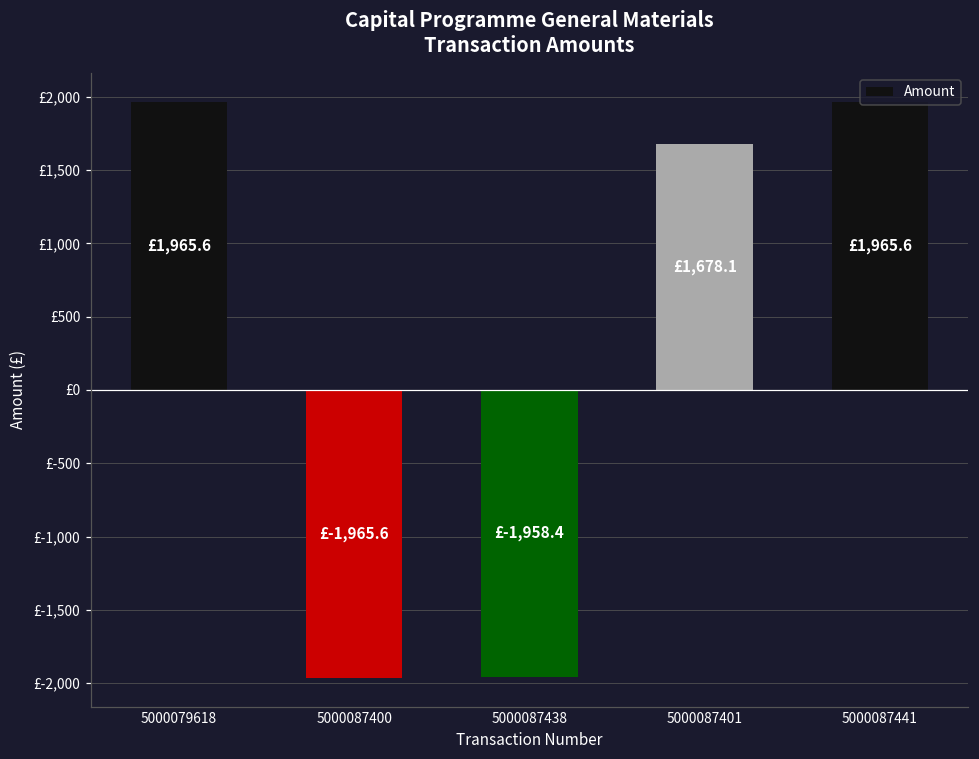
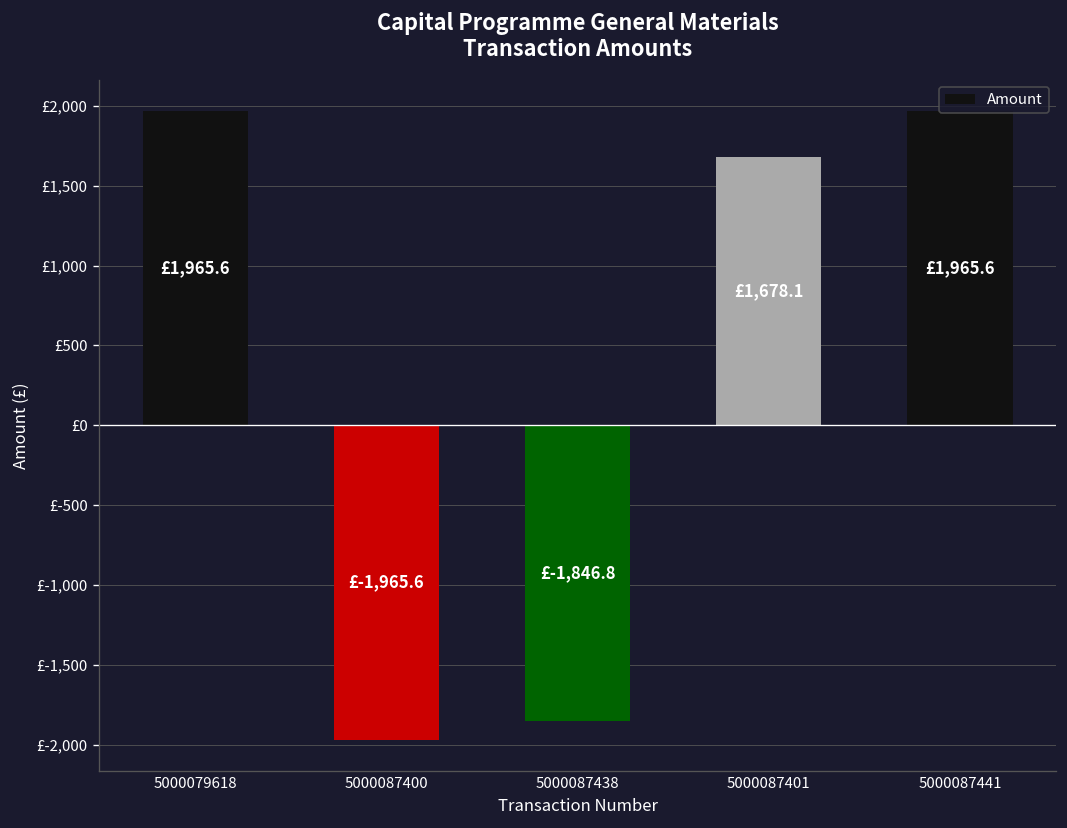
5000087438: £-1,958.4 -> £-1,846.8
